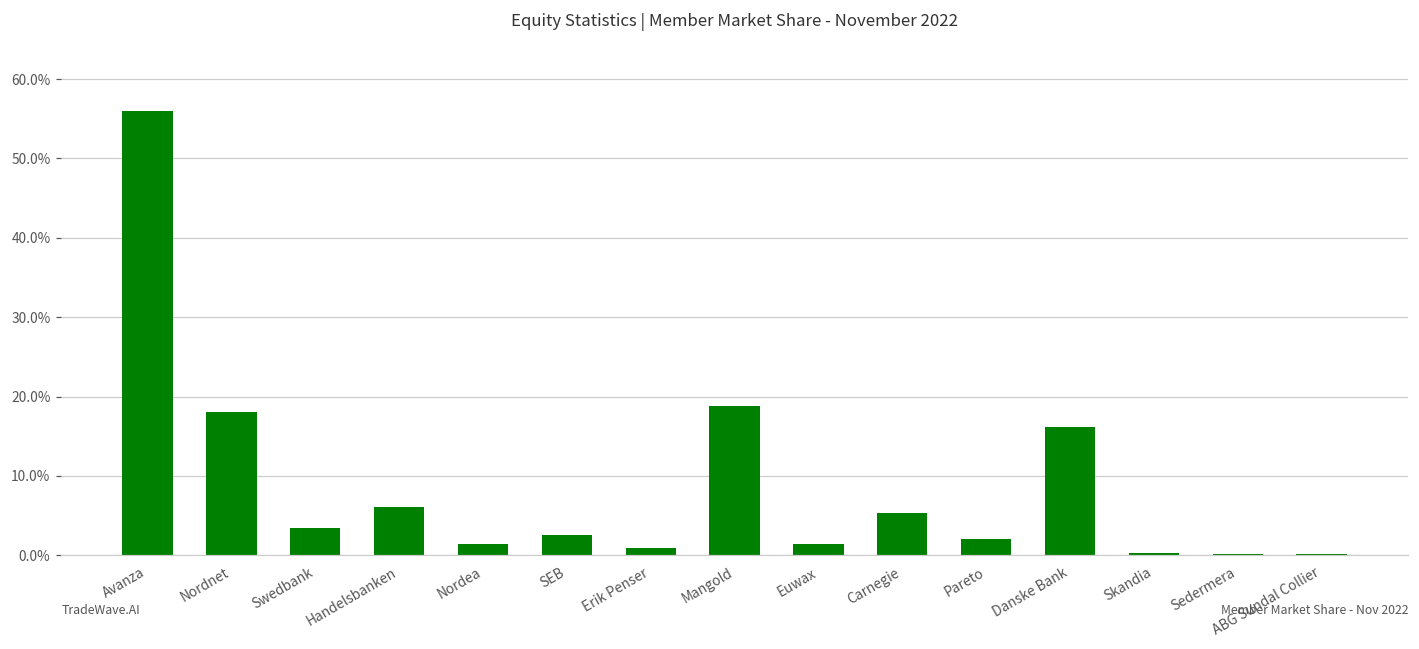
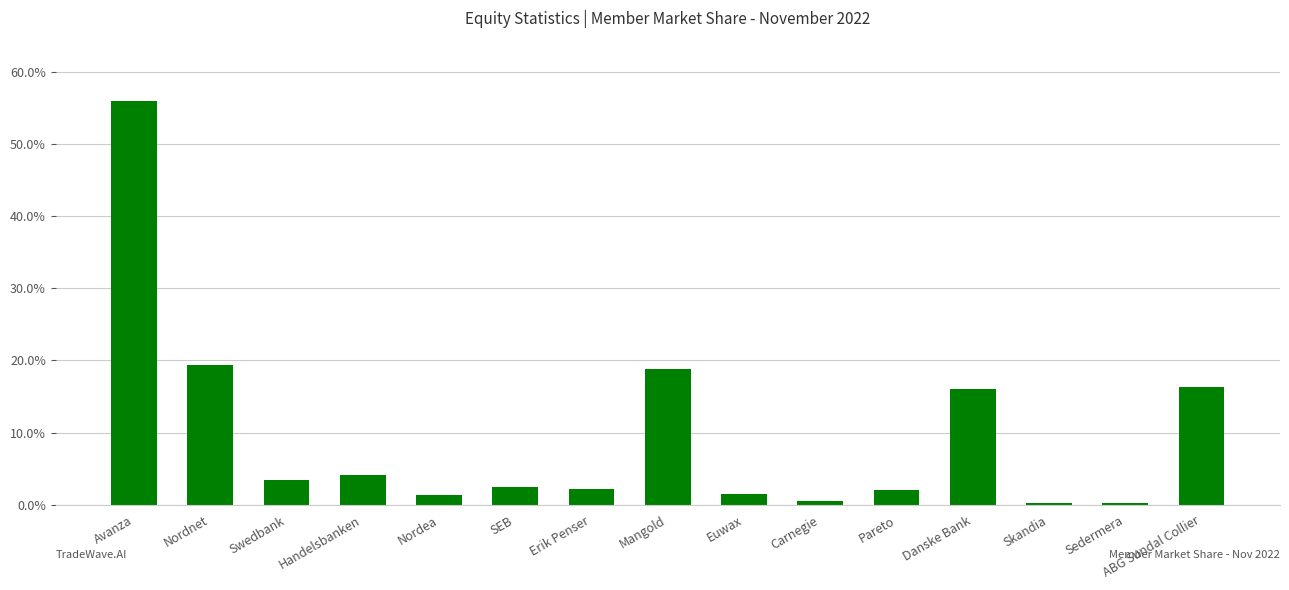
Nordnet: 18% -> 19%
Handelsbanken: 6% -> 4%
Erik Penser: 1% -> 2%
Carnegie: 5% -> 1%
ABG Sundal Collier: 0% -> 16%
